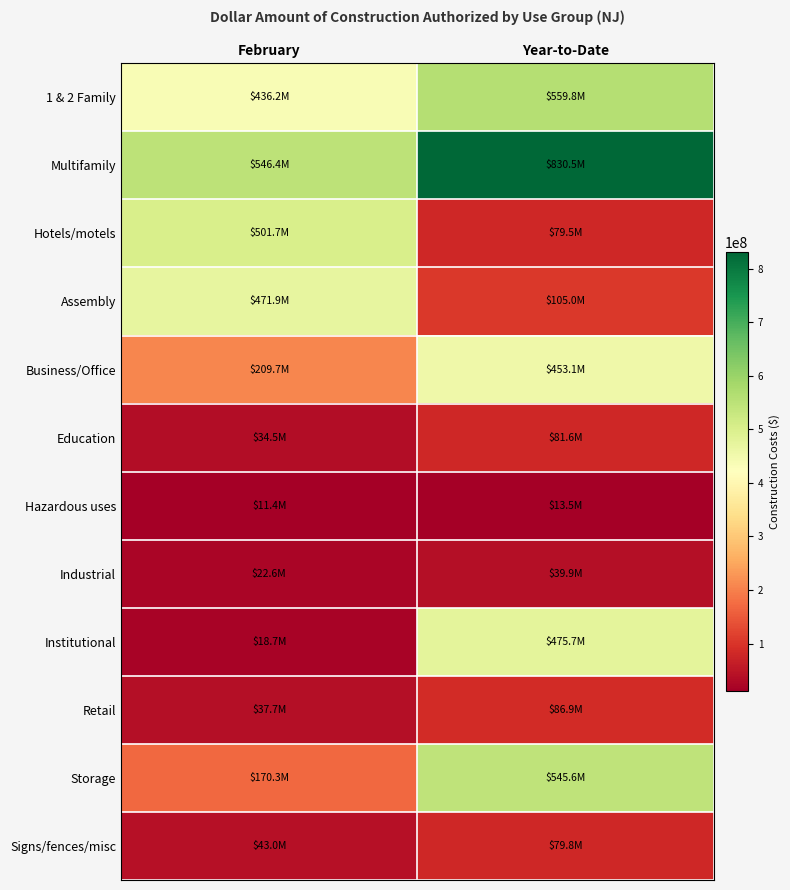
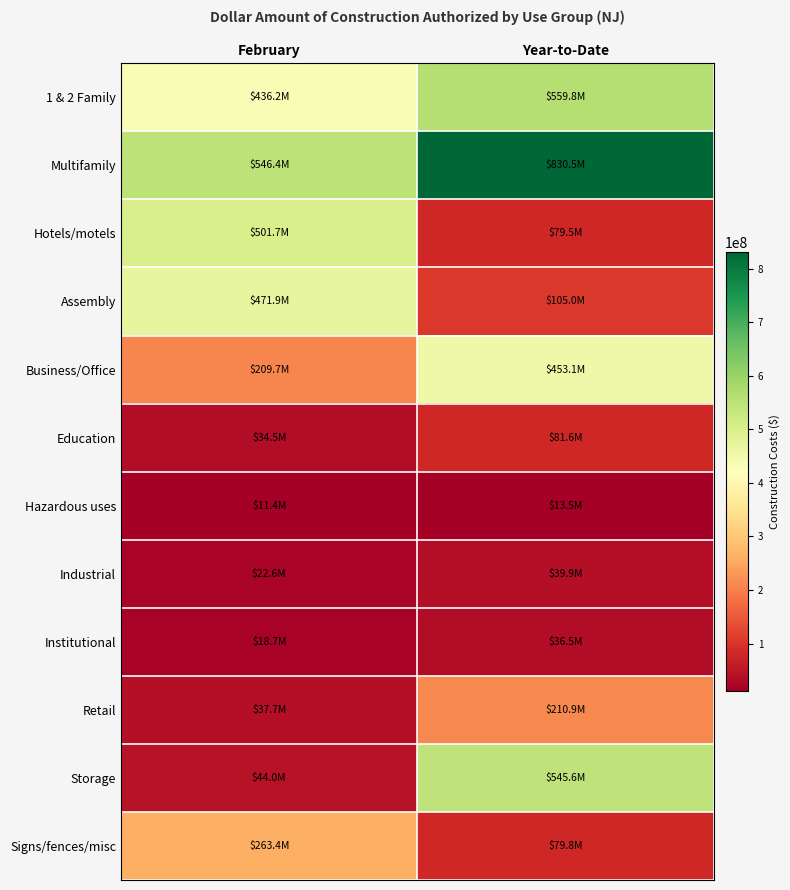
Institutional, Year-to-Date: $475.7M -> $36.5M
Retail, Year-to-Date: $86.9M -> $210.9M
Storage, February: $170.3M -> $44.0M
Signs/fences/misc, February: $43.0M -> $263.4M
